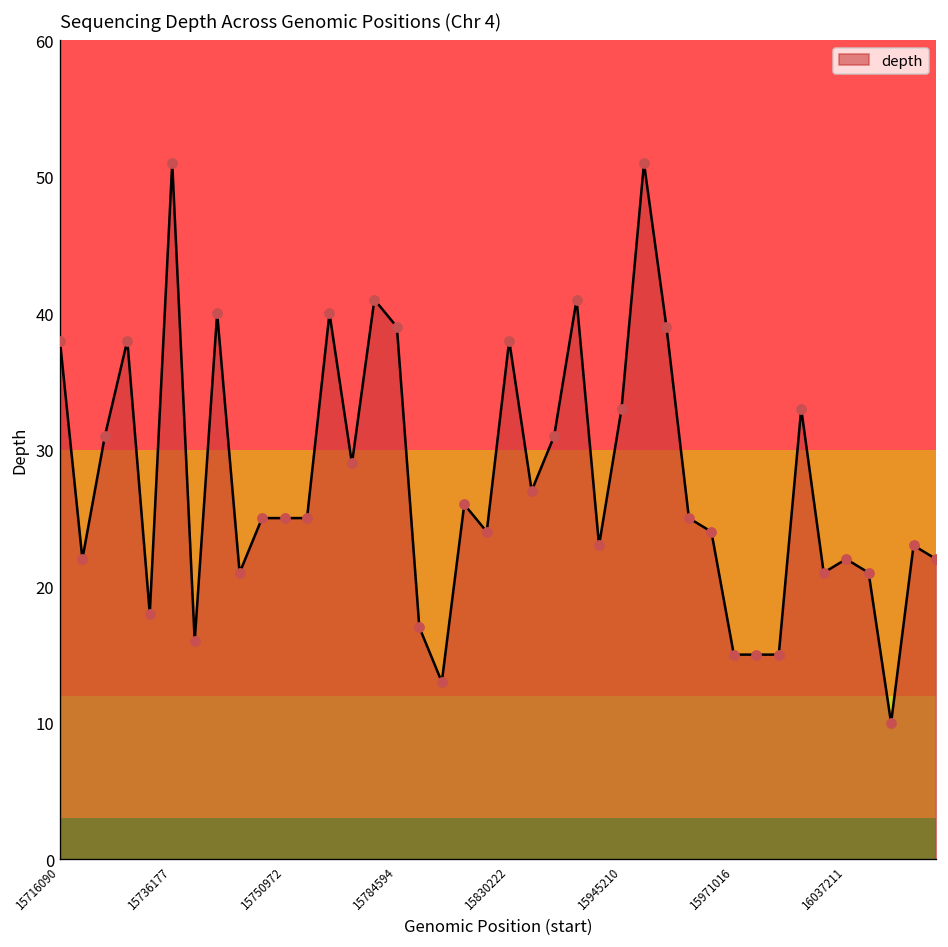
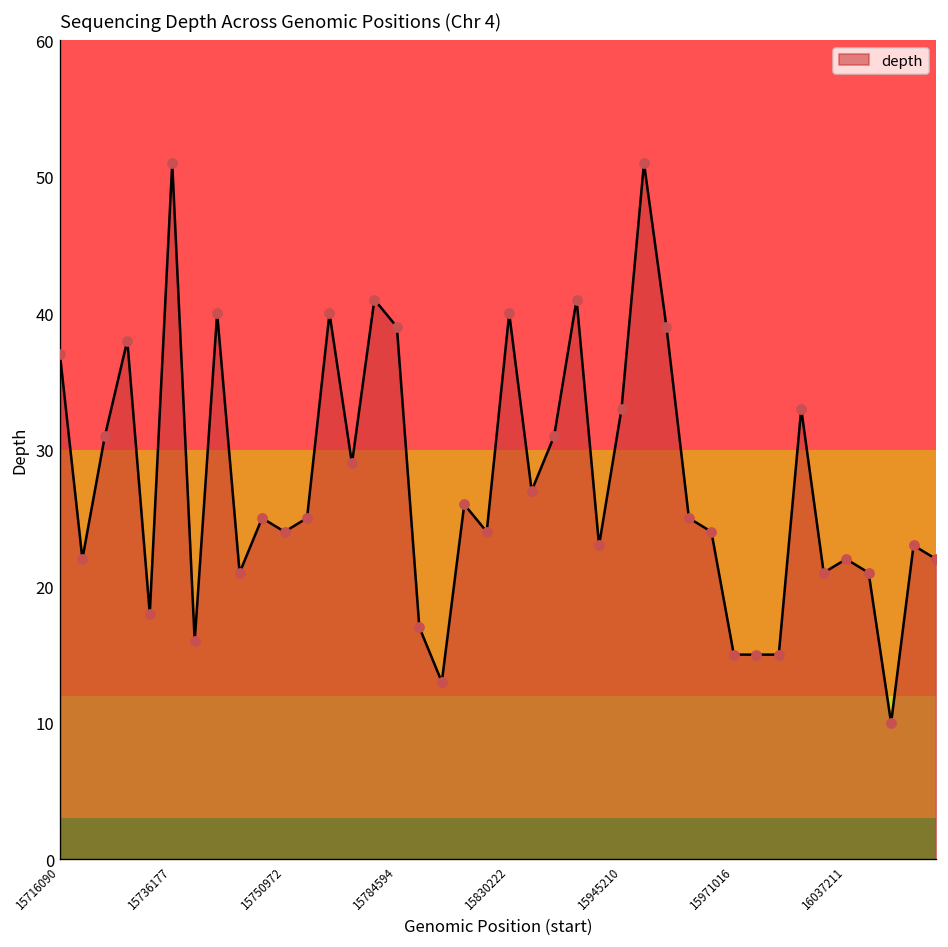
15716090: 38 -> 37
15750972: 25 -> 24
15830222: 38 -> 40
